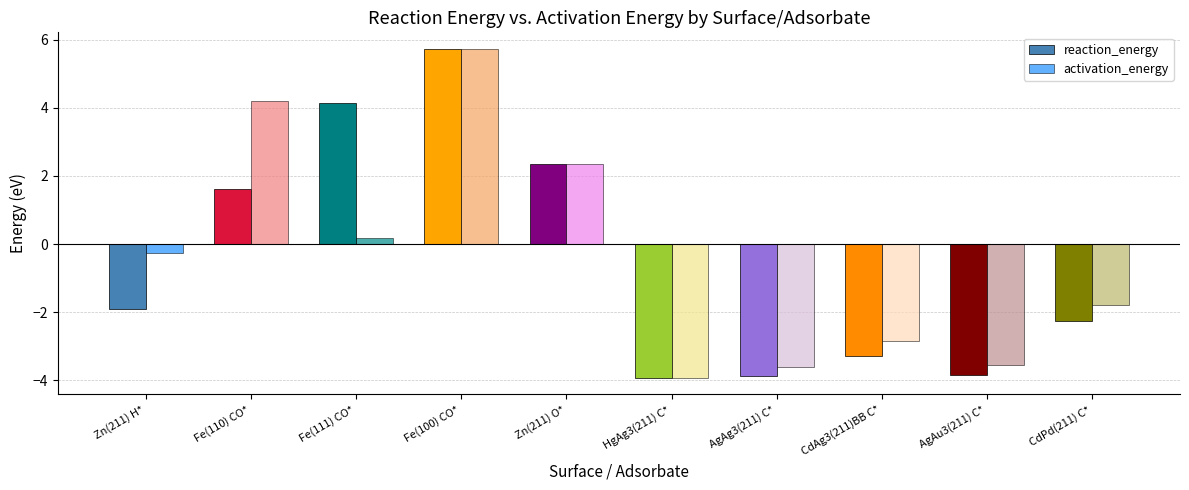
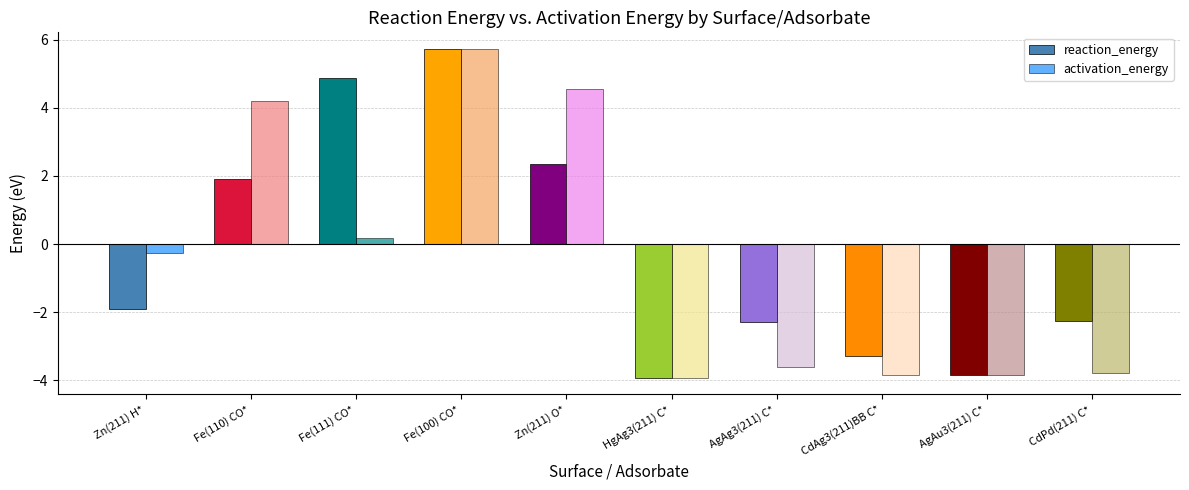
reaction_energy, Fe(110) CO*: 1.6 -> 1.9
reaction_energy, Fe(111) CO*: 4.1 -> 4.9
activation_energy, Zn(211) O*: 2.4 -> 4.6
reaction_energy, AgAg3(211) C*: -3.9 -> -2.3
activation_energy, CdAg3(211)BB C*: -2.9 -> -3.8
activation_energy, AgAu3(211) C*: -3.6 -> -3.8
activation_energy, CdPd(211) C*: -1.8 -> -3.8
